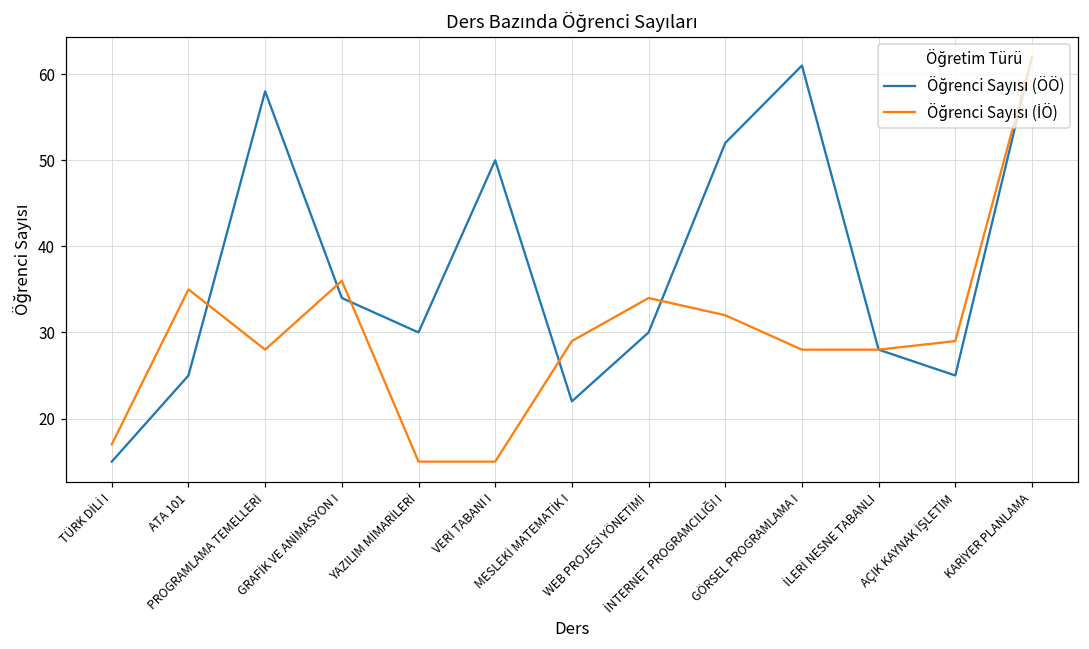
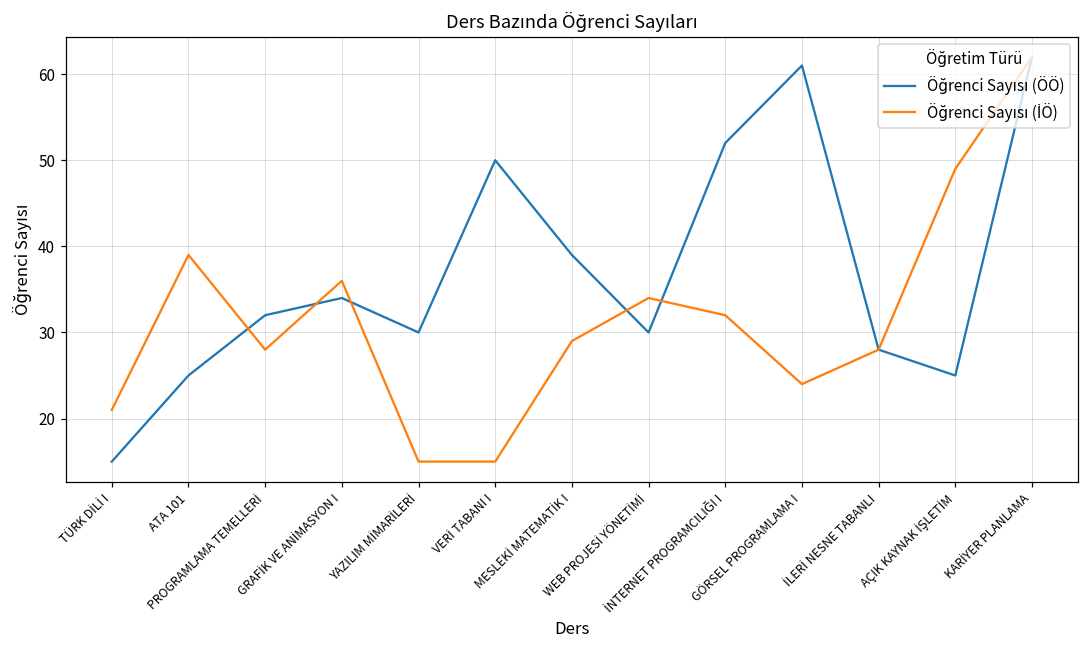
Öğrenci Sayısı (İÖ), TÜRK DİLİ I: 17 -> 21
Öğrenci Sayısı (İÖ), ATA 101: 35 -> 39
Öğrenci Sayısı (ÖÖ), PROGRAMLAMA TEMELLERİ: 58 -> 32
Öğrenci Sayısı (ÖÖ), MESLEKİ MATEMATİK I: 22 -> 39
Öğrenci Sayısı (İÖ), GÖRSEL PROGRAMLAMA I: 28 -> 24
Öğrenci Sayısı (İÖ), AÇIK KAYNAK İŞLETİM: 29 -> 49
